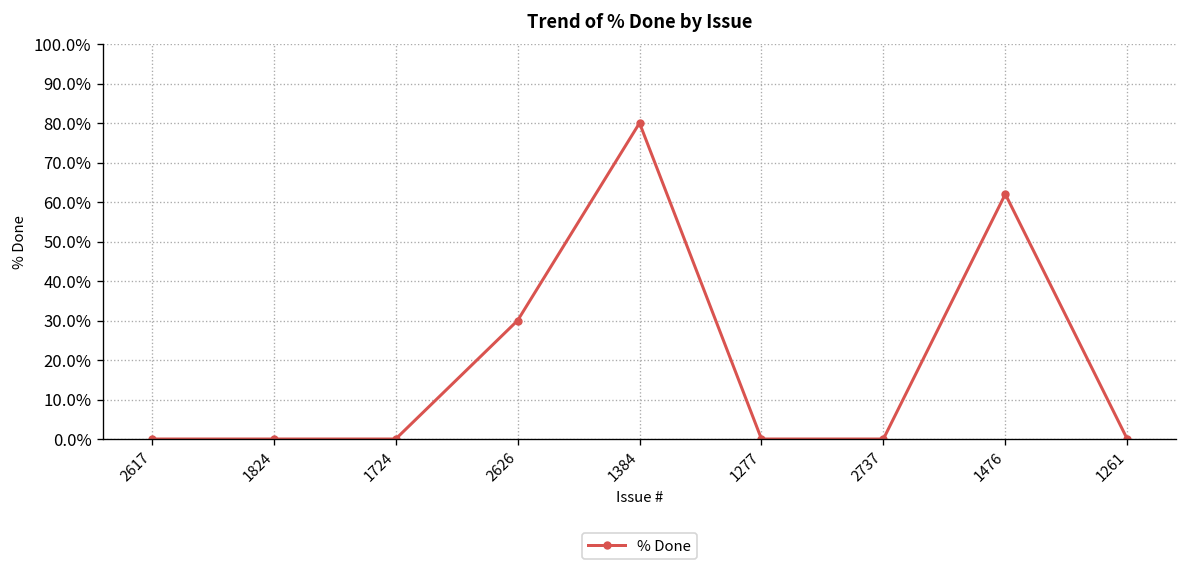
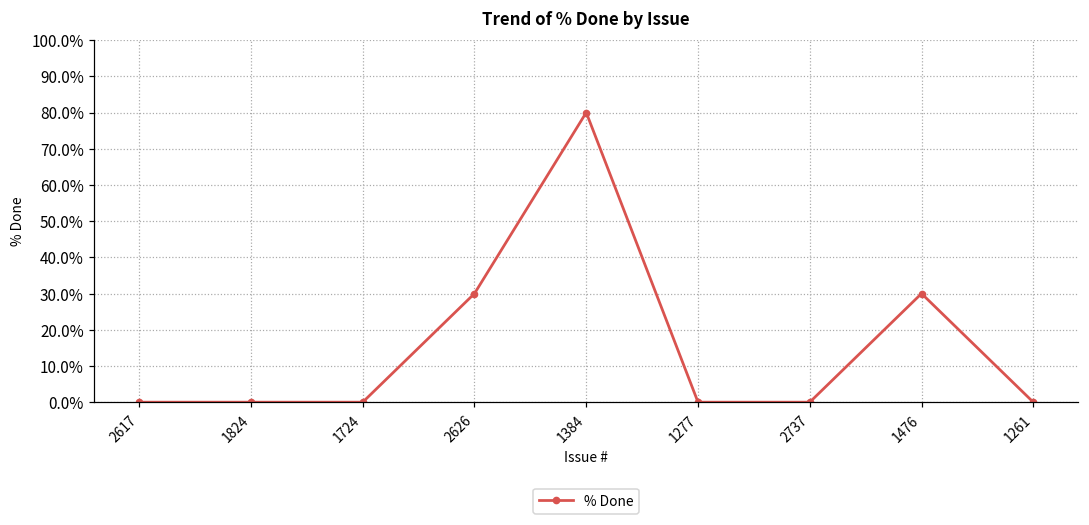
1476: 62% -> 30%
